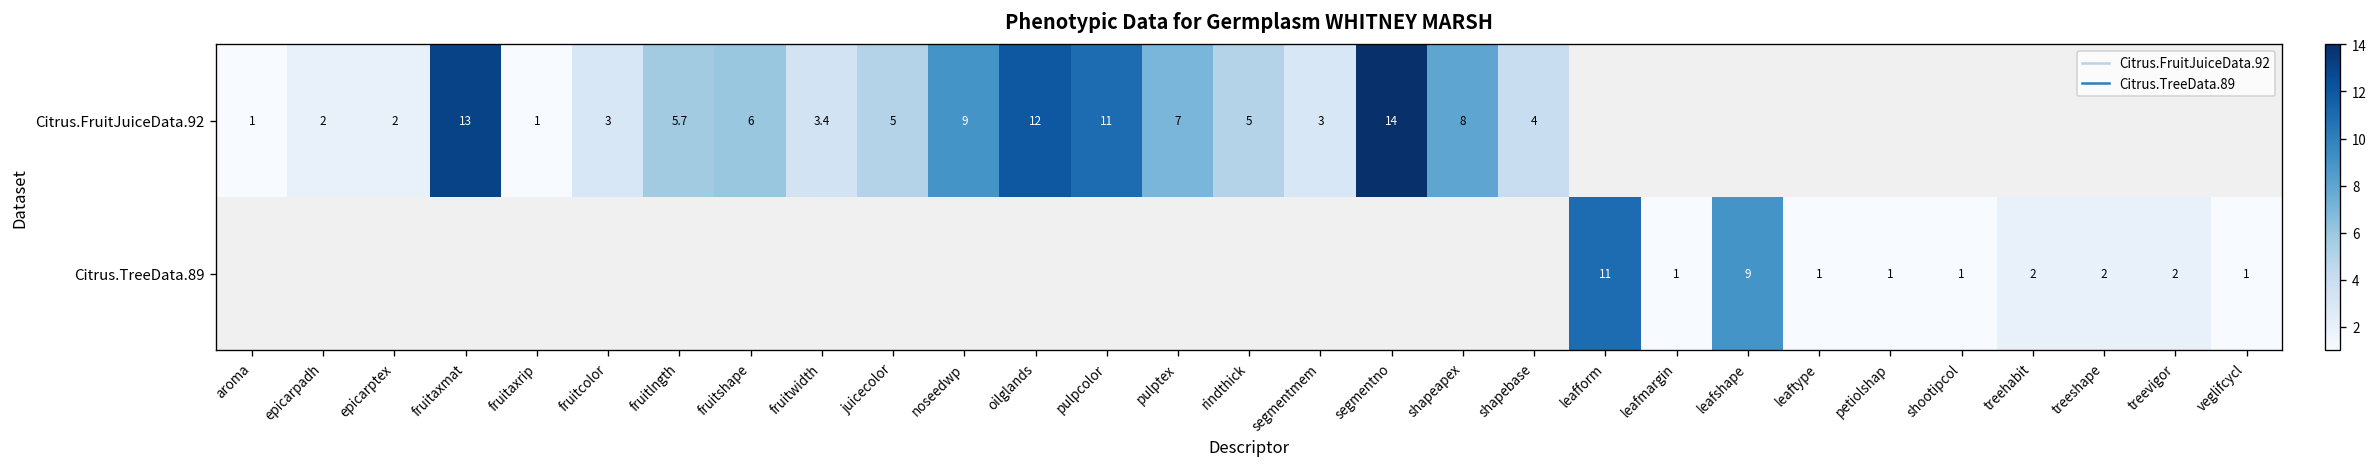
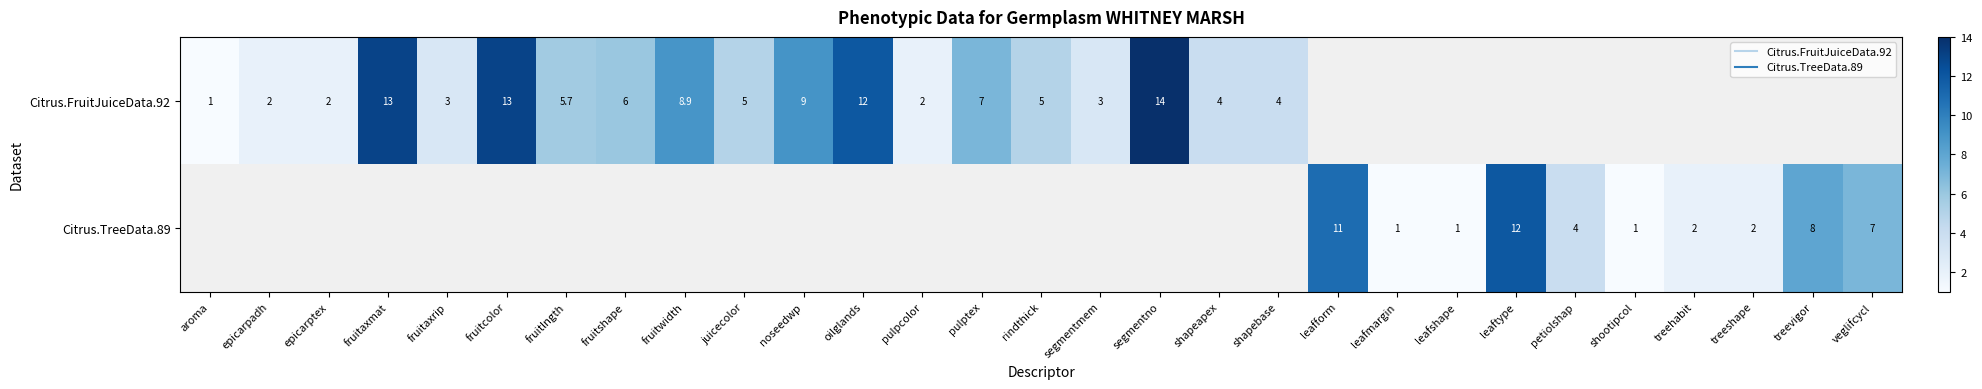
Citrus.FruitJuiceData.92, fruitaxrip: 1 -> 3
Citrus.FruitJuiceData.92, fruitcolor: 3 -> 13
Citrus.FruitJuiceData.92, fruitwidth: 3.4 -> 8.9
Citrus.FruitJuiceData.92, pulpcolor: 11 -> 2
Citrus.FruitJuiceData.92, shapeapex: 8 -> 4
Citrus.TreeData.89, leafshape: 9 -> 1
Citrus.TreeData.89, leaftype: 1 -> 12
Citrus.TreeData.89, petiolshap: 1 -> 4
Citrus.TreeData.89, treevigor: 2 -> 8
Citrus.TreeData.89, veglifcycl: 1 -> 7
